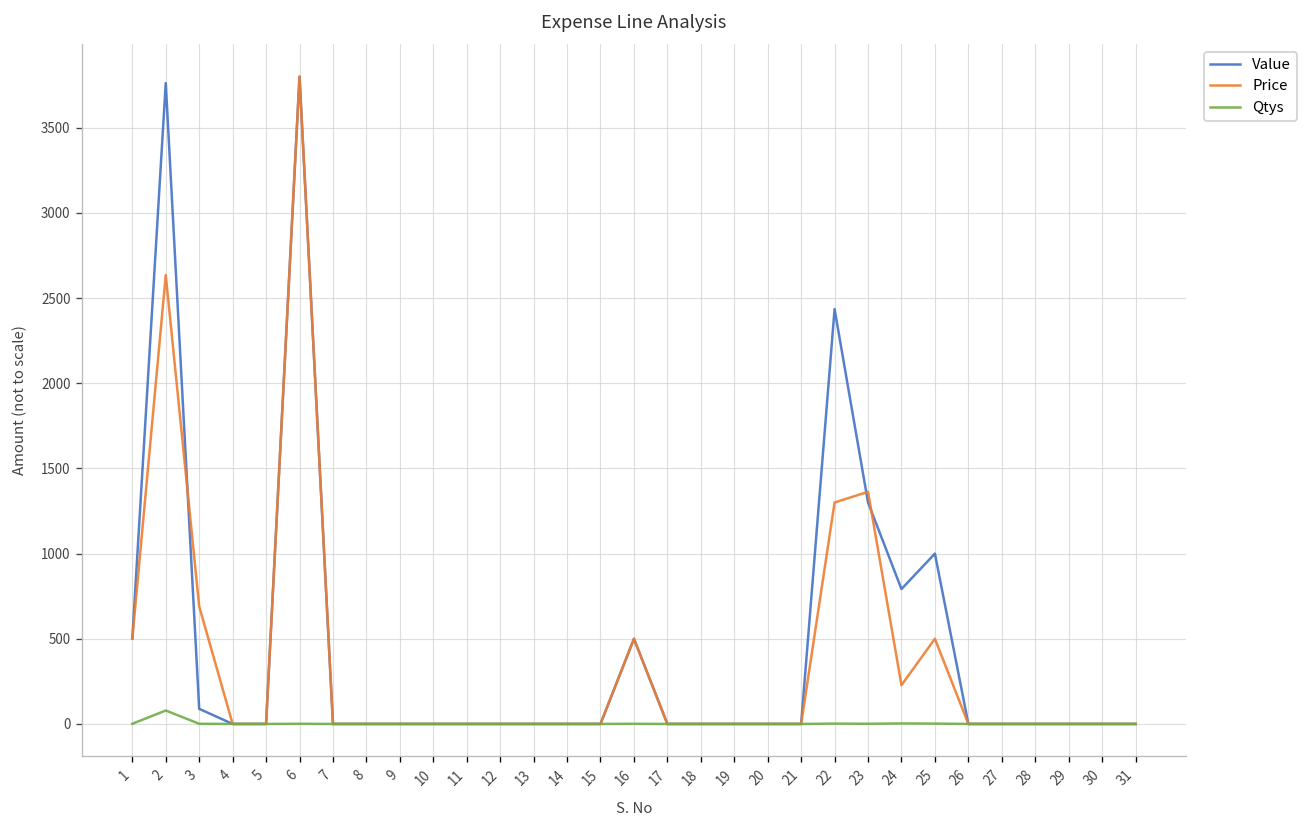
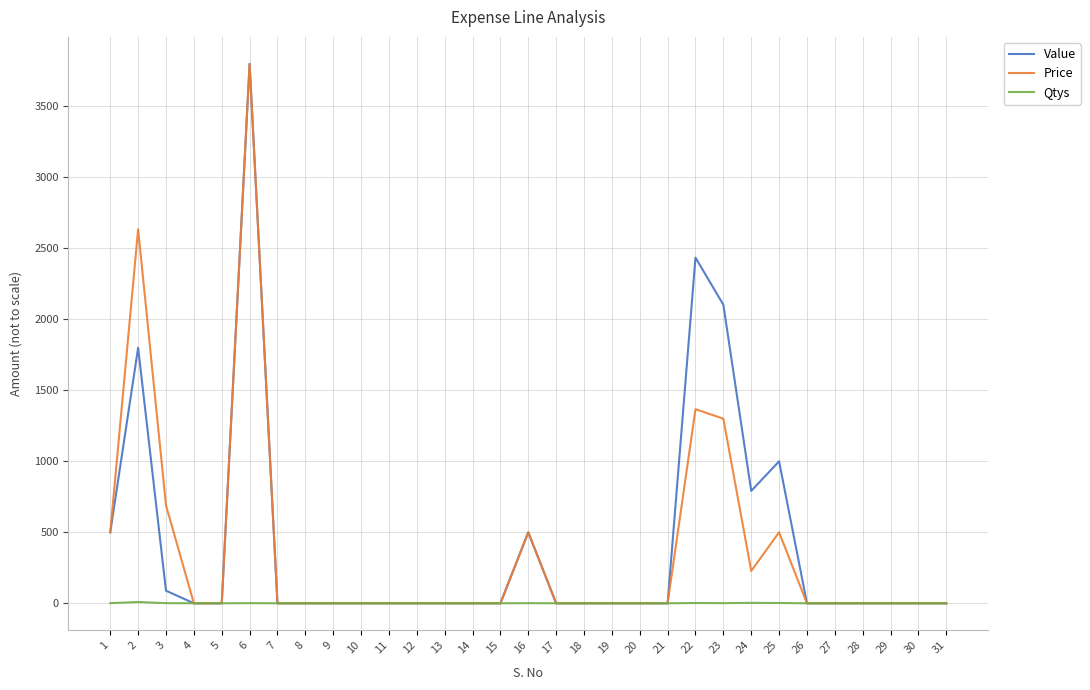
Value, 2: 3760 -> 1800
Qtys, 2: 80 -> 10
Price, 22: 1300 -> 1370
Value, 23: 1300 -> 2100
Price, 23: 1360 -> 1300
